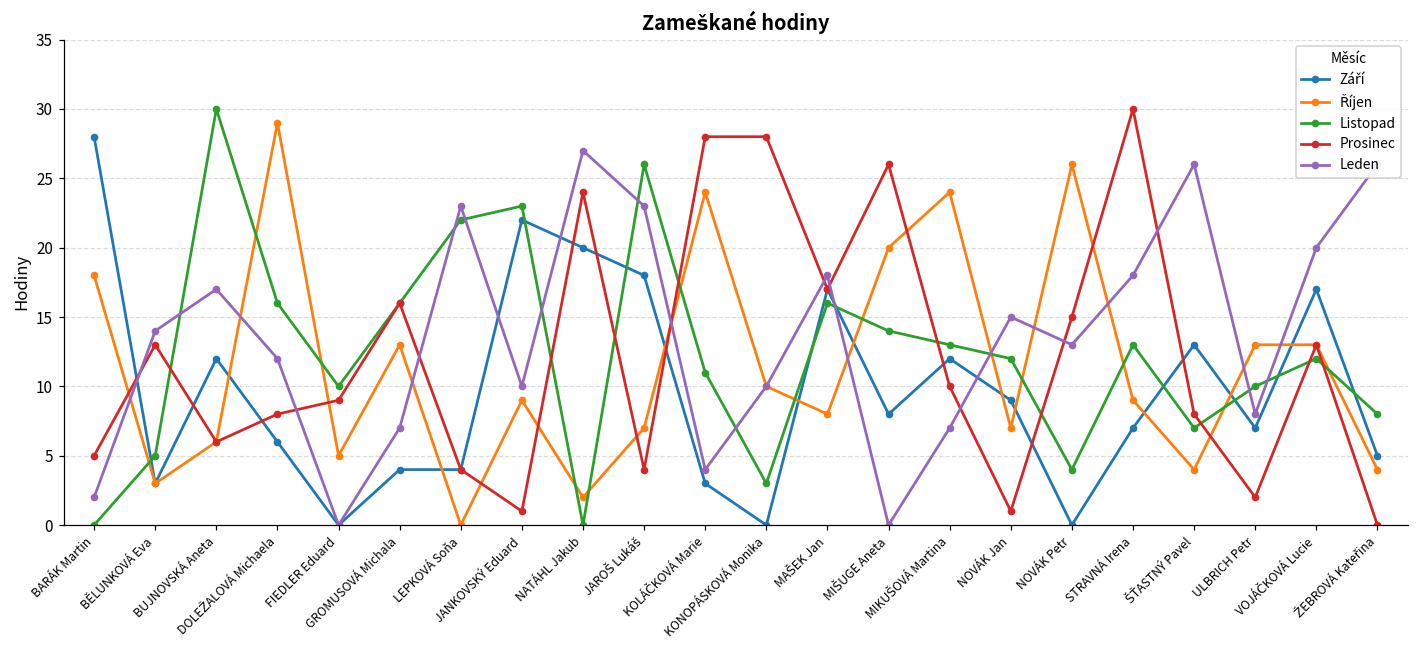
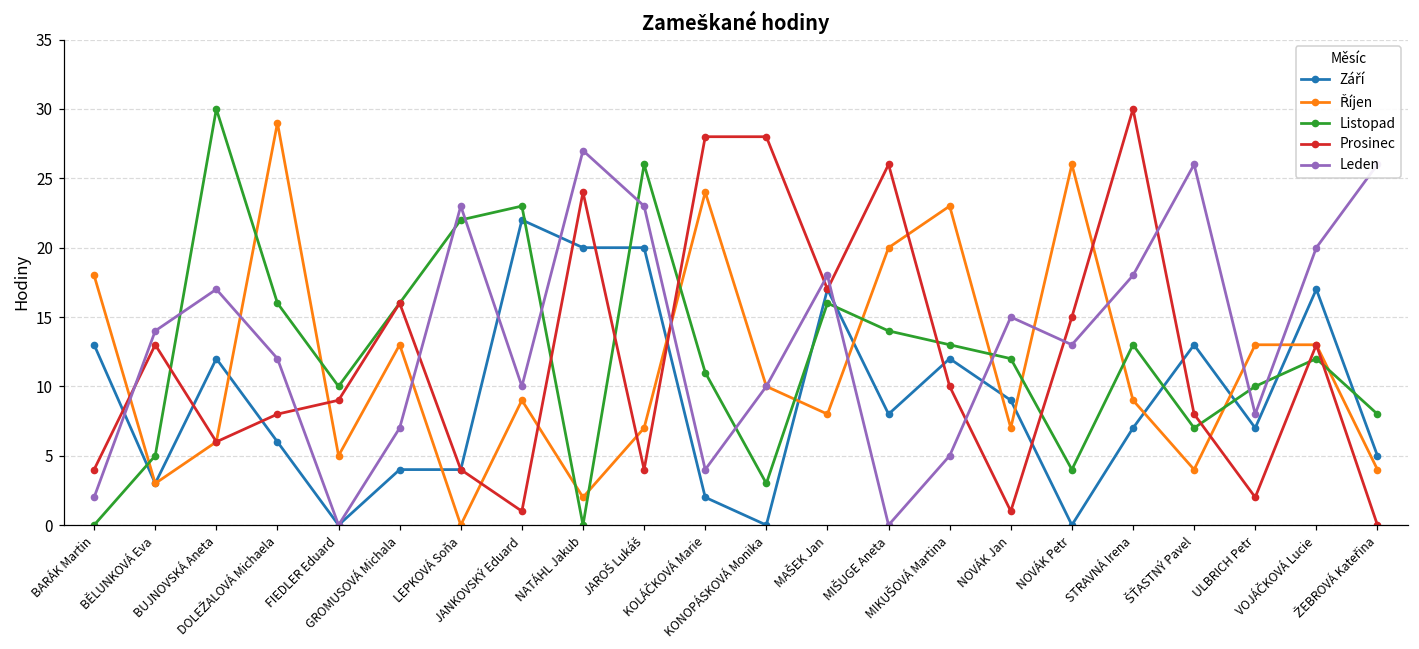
Září, BARÁK Martin: 28 -> 13
Prosinec, BARÁK Martin: 5 -> 4
Září, JAROŠ Lukáš: 18 -> 20
Září, KOLÁČKOVÁ Marie: 3 -> 2
Říjen, MIKUŠOVÁ Martina: 24 -> 23
Leden, MIKUŠOVÁ Martina: 7 -> 5
